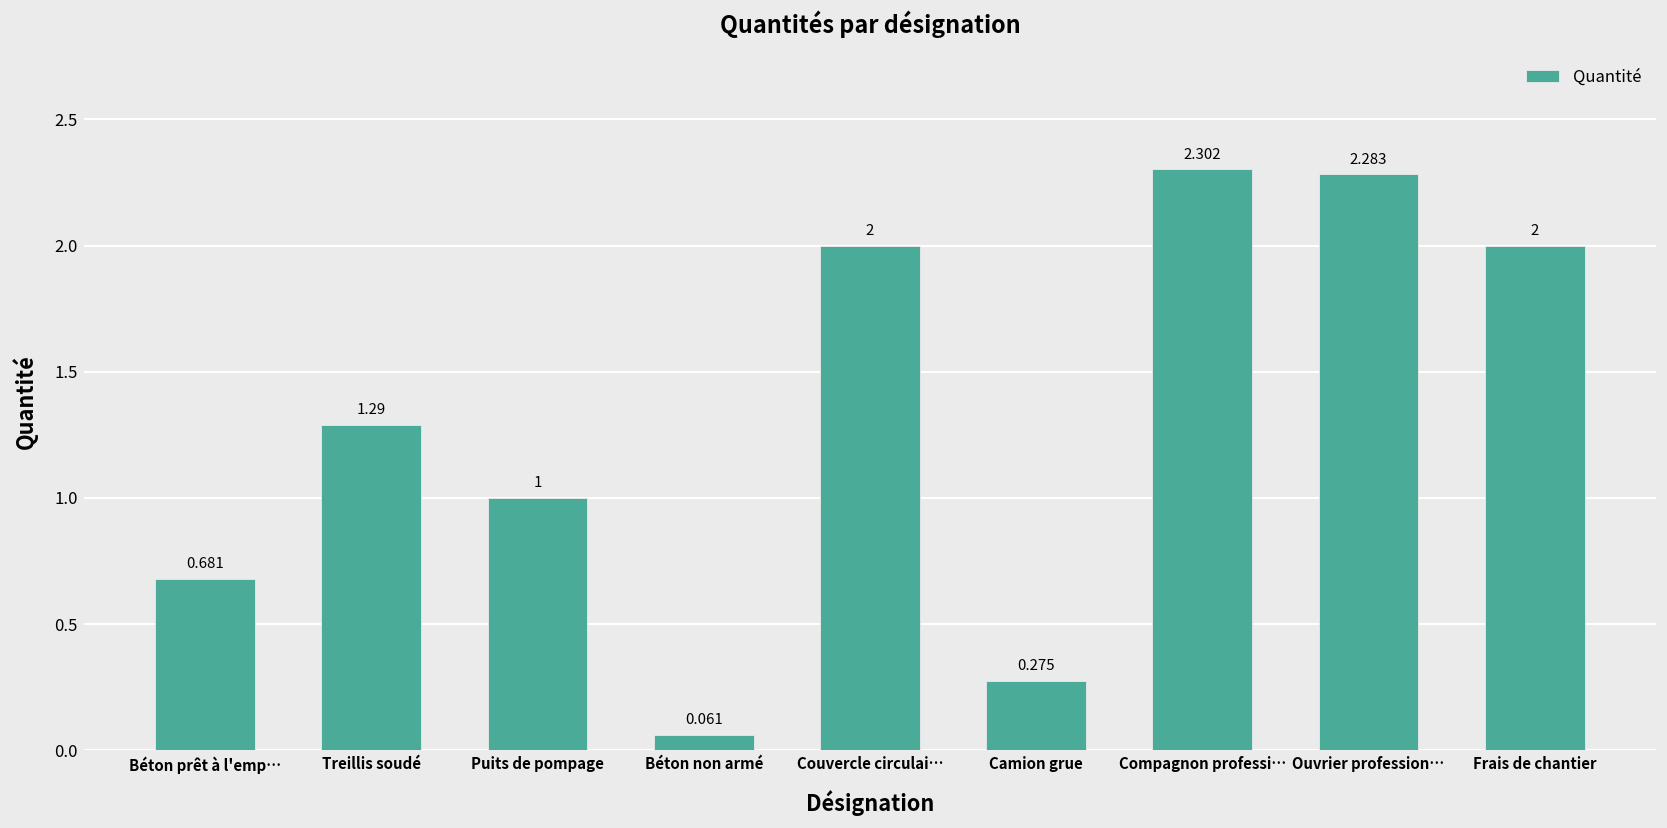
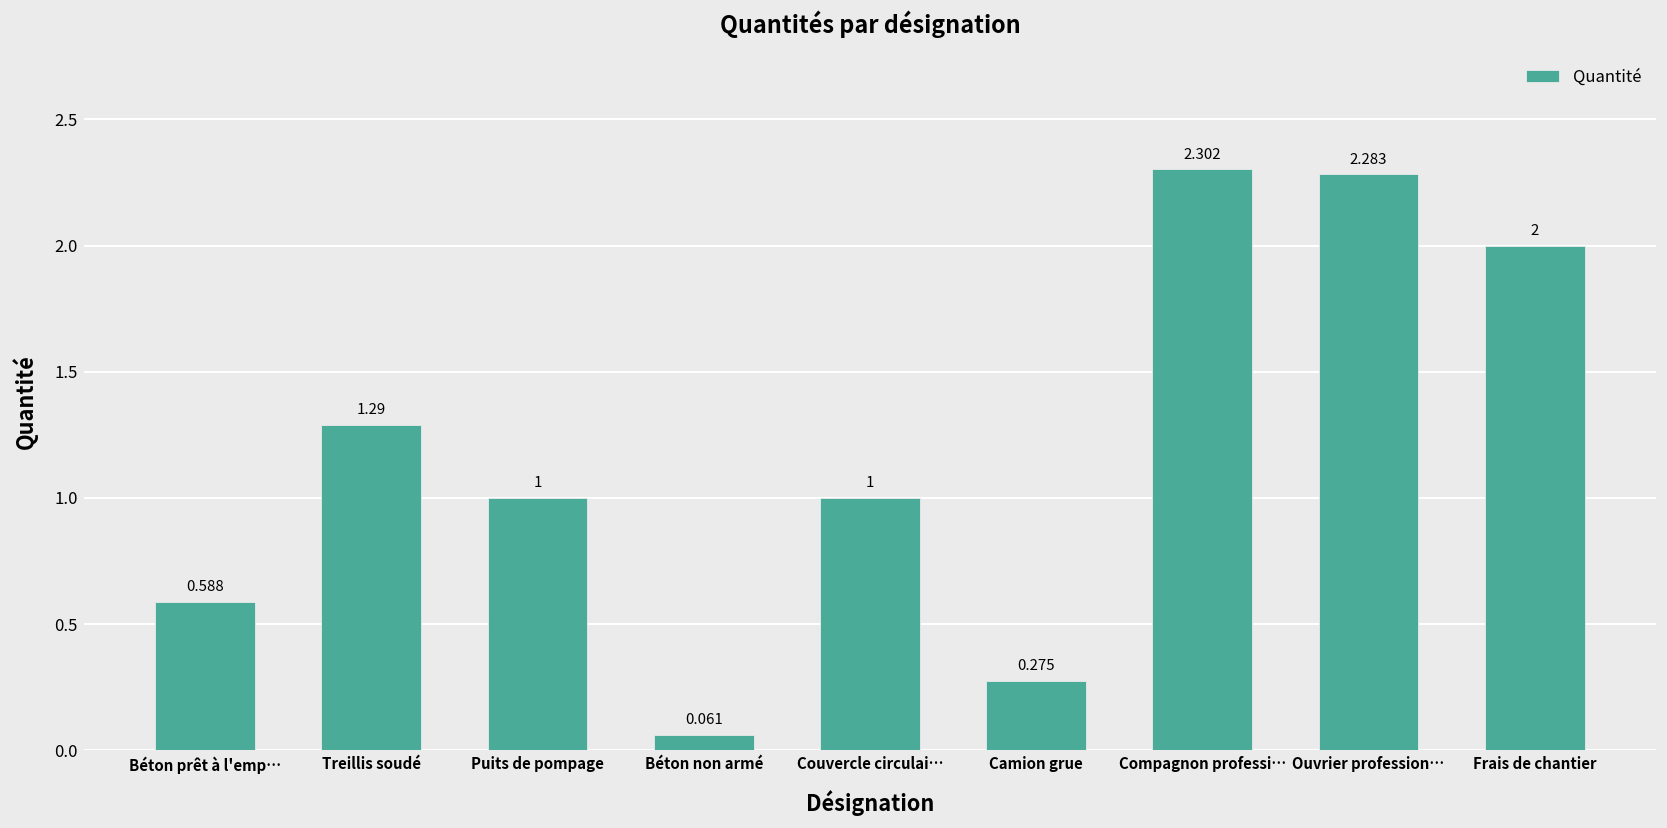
Béton prêt à l'emp…: 0.681 -> 0.588
Couvercle circulai…: 2 -> 1
